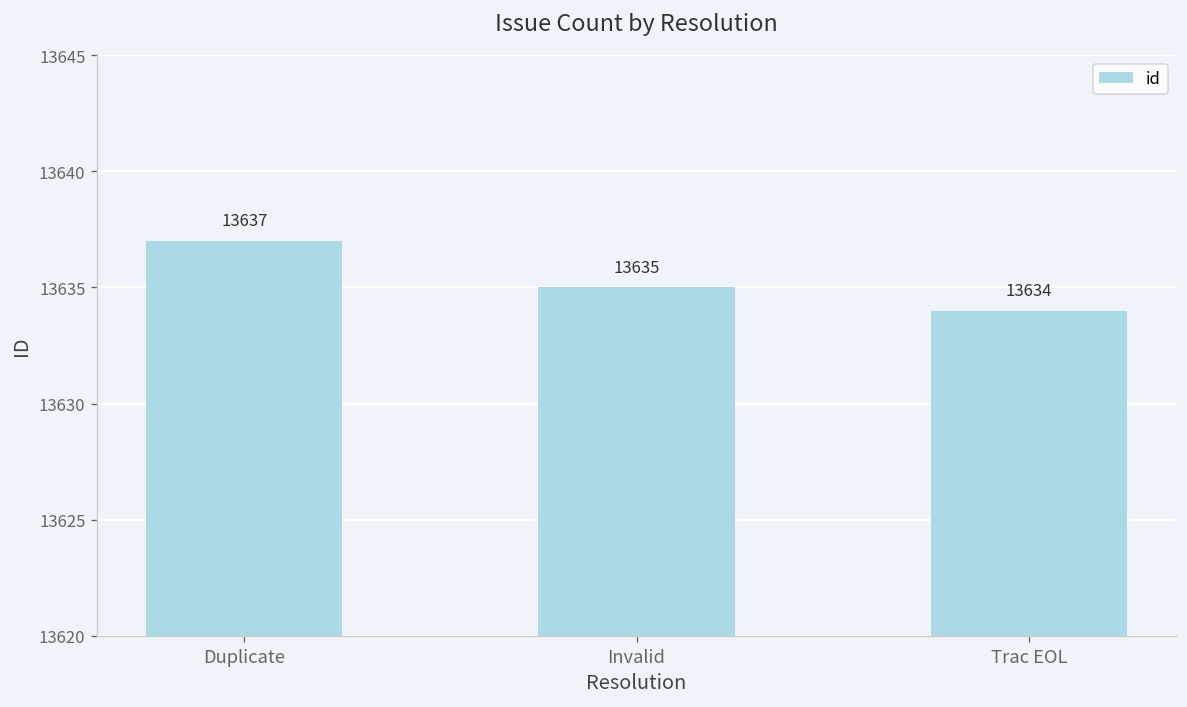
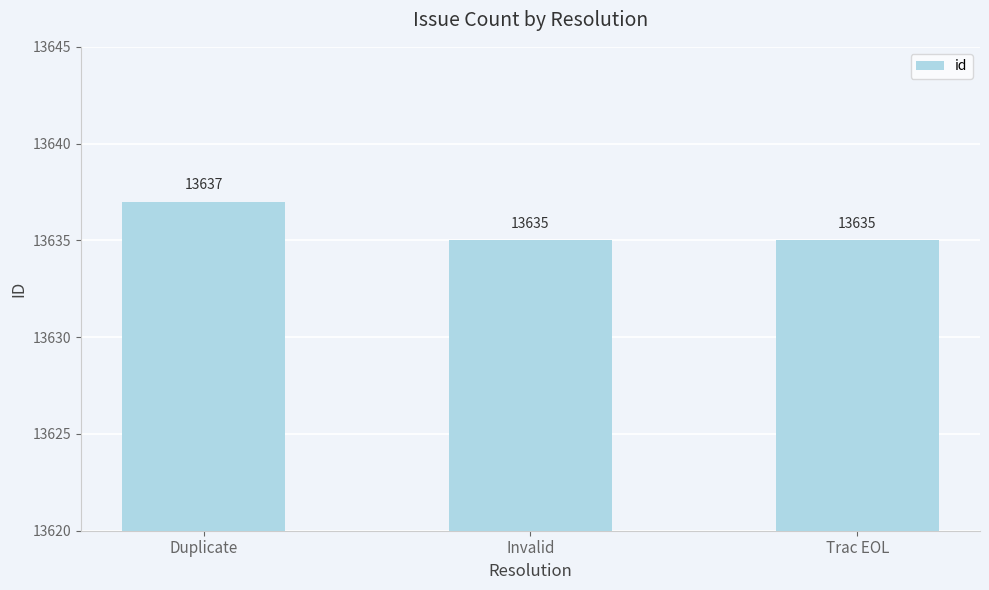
Trac EOL: 13634 -> 13635
